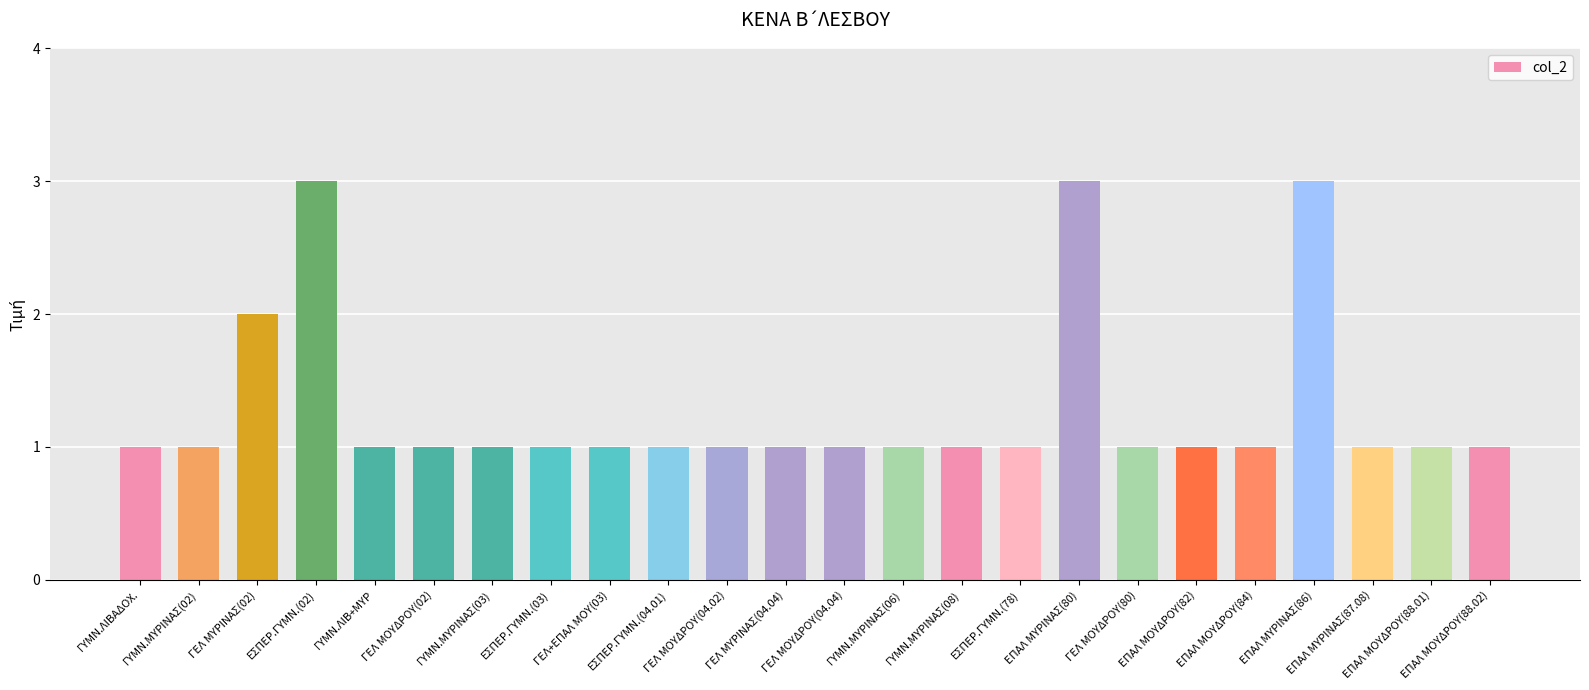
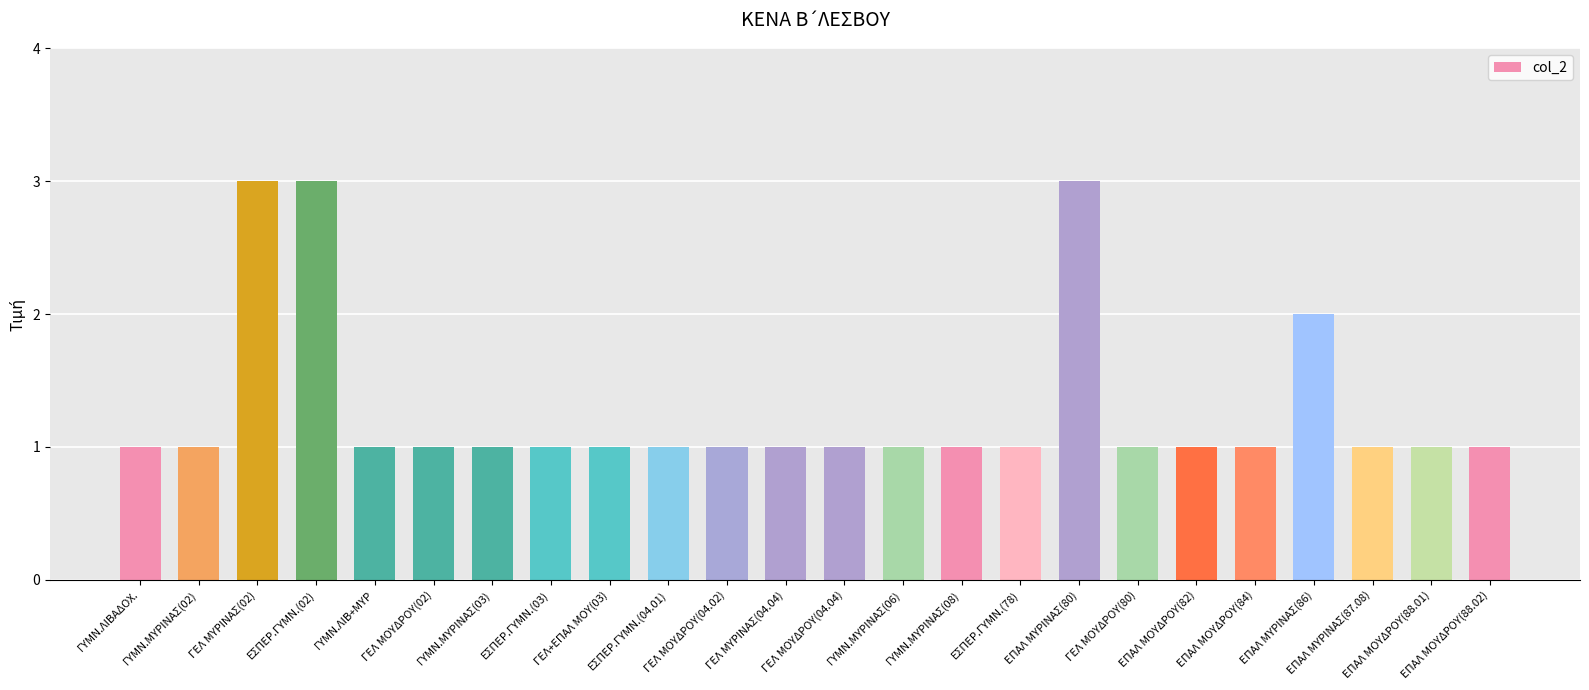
ΓΕΛ ΜΥΡΙΝΑΣ(02): 2.00 -> 3.00
ΕΠΑΛ ΜΥΡΙΝΑΣ(86): 3.00 -> 2.00
